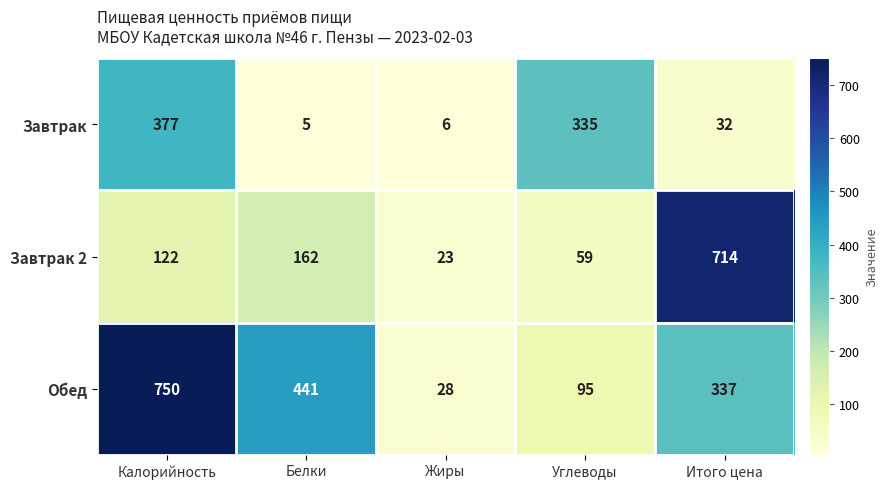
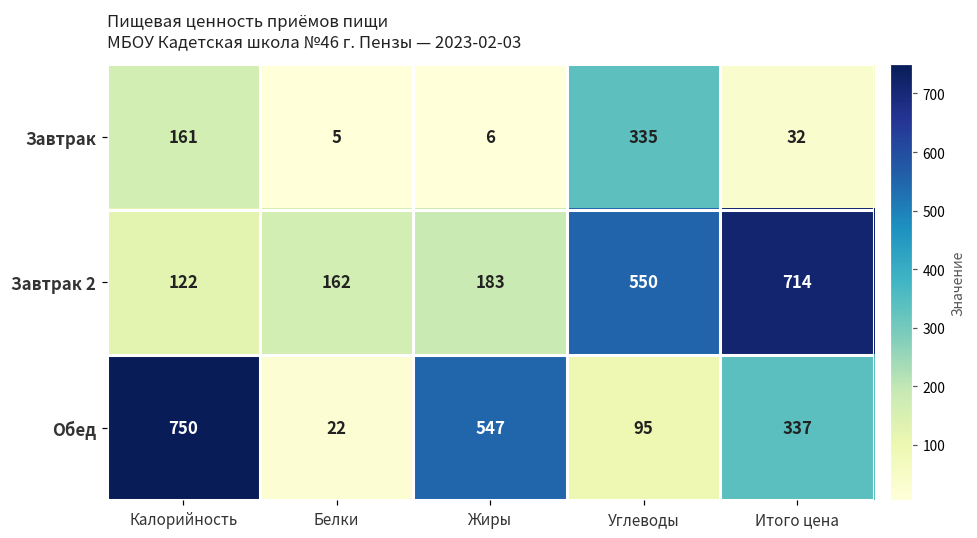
Завтрак, Калорийность: 377 -> 161
Завтрак 2, Жиры: 23 -> 183
Завтрак 2, Углеводы: 59 -> 550
Обед, Белки: 441 -> 22
Обед, Жиры: 28 -> 547
